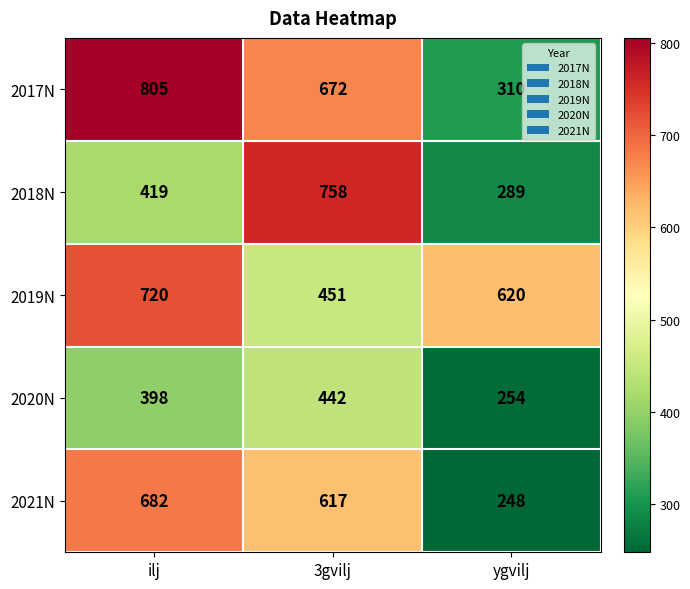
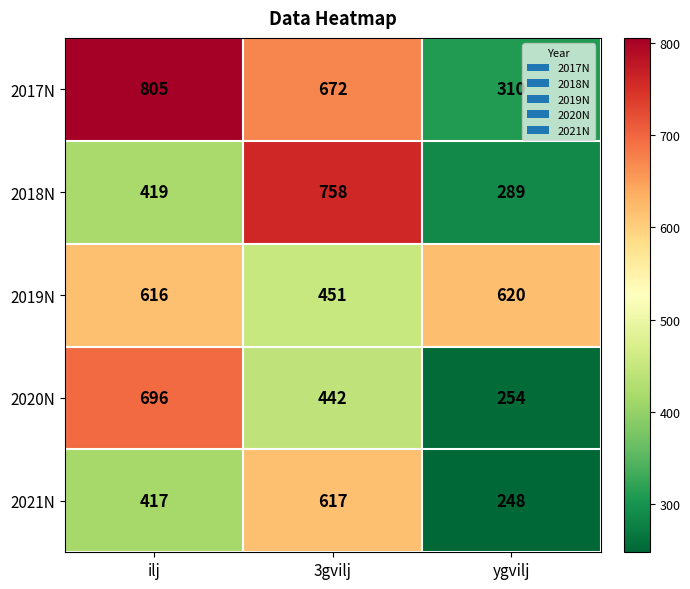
2019N, ilj: 720 -> 616
2020N, ilj: 398 -> 696
2021N, ilj: 682 -> 417
